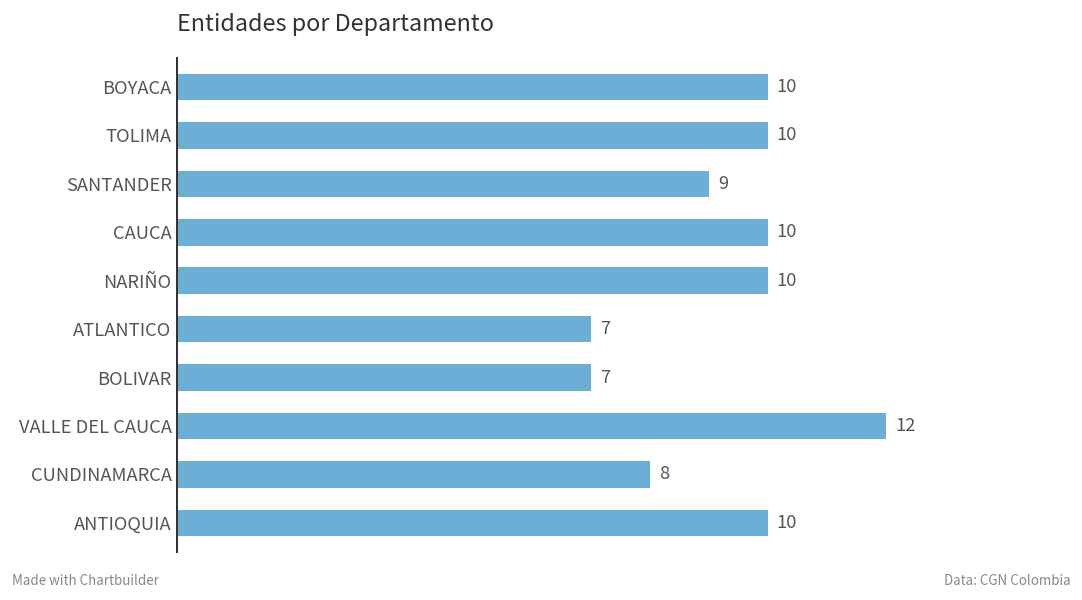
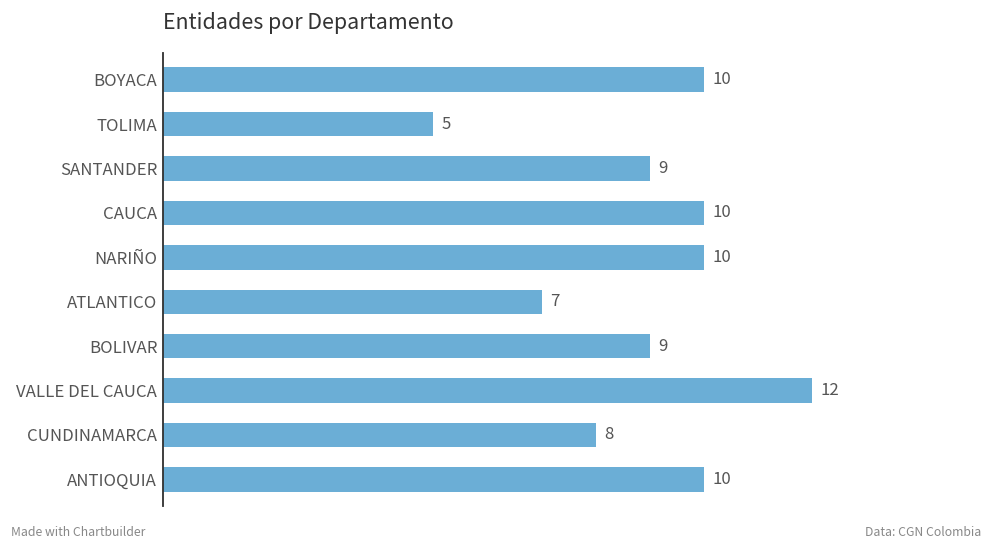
TOLIMA: 10 -> 5
BOLIVAR: 7 -> 9
